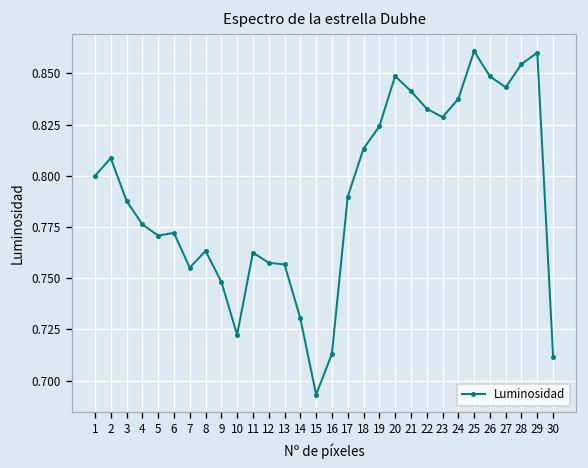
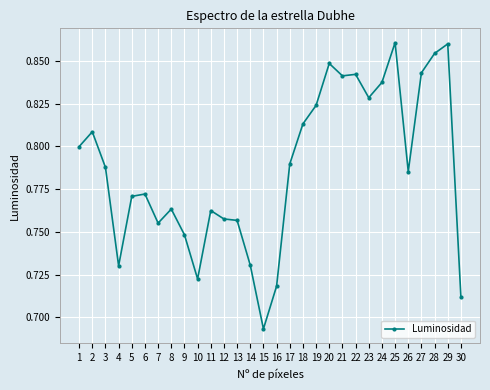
4: 0.776 -> 0.730
16: 0.713 -> 0.718
22: 0.833 -> 0.842
26: 0.849 -> 0.785
